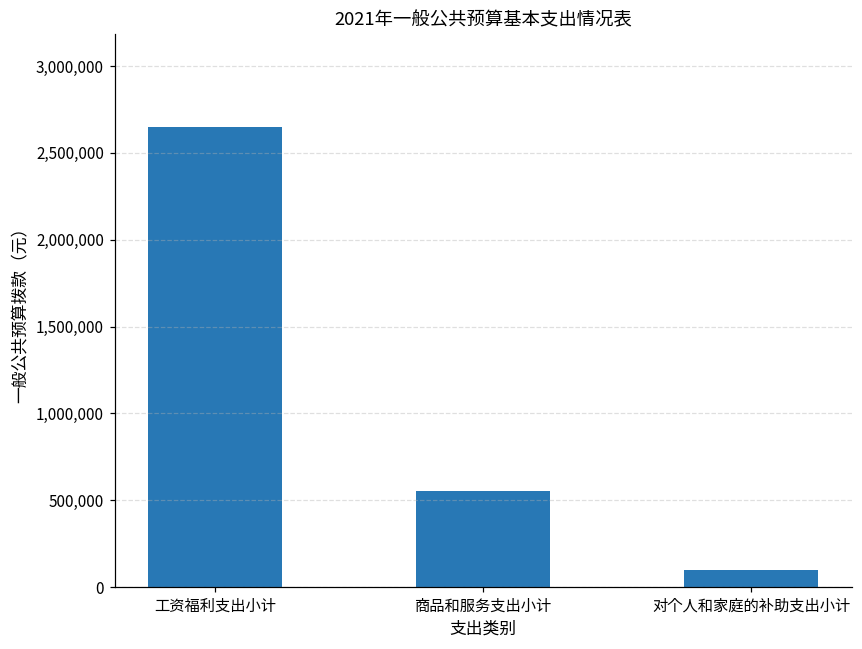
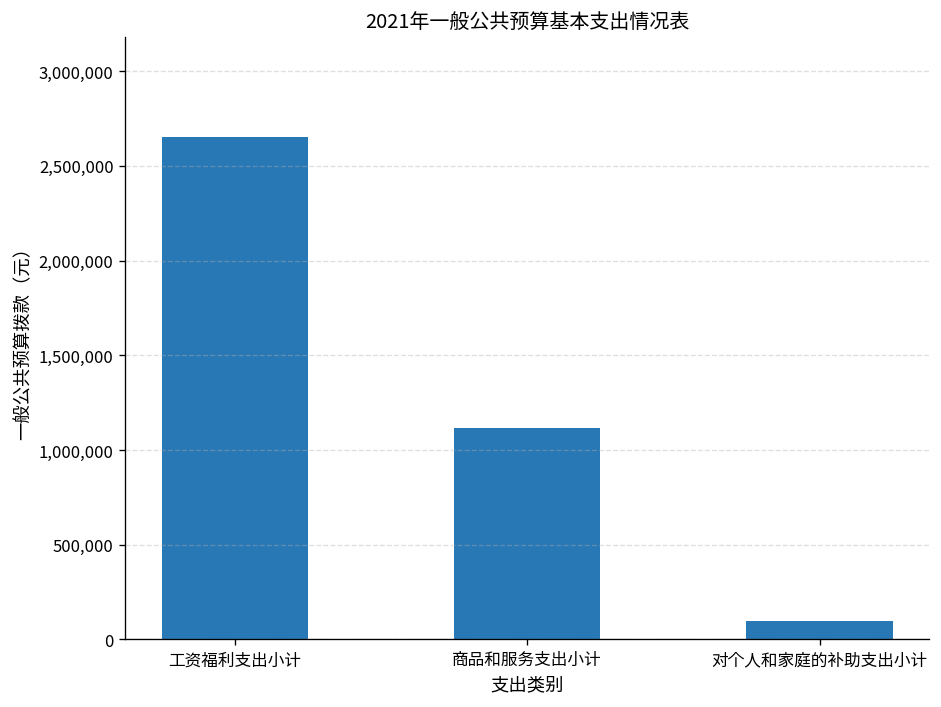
商品和服务支出小计: 550,000 -> 1,120,000
